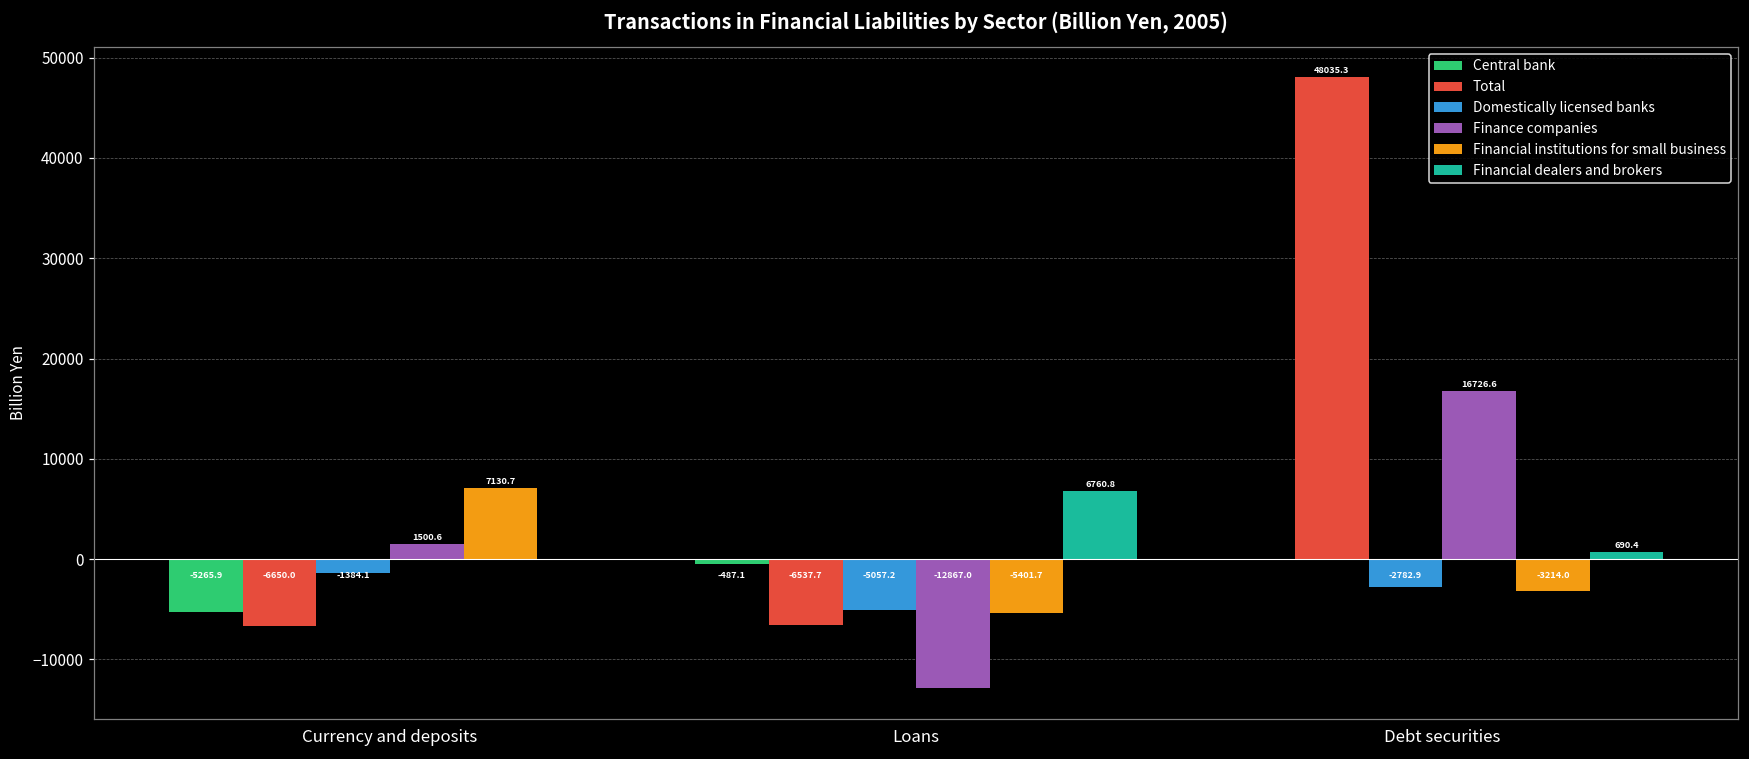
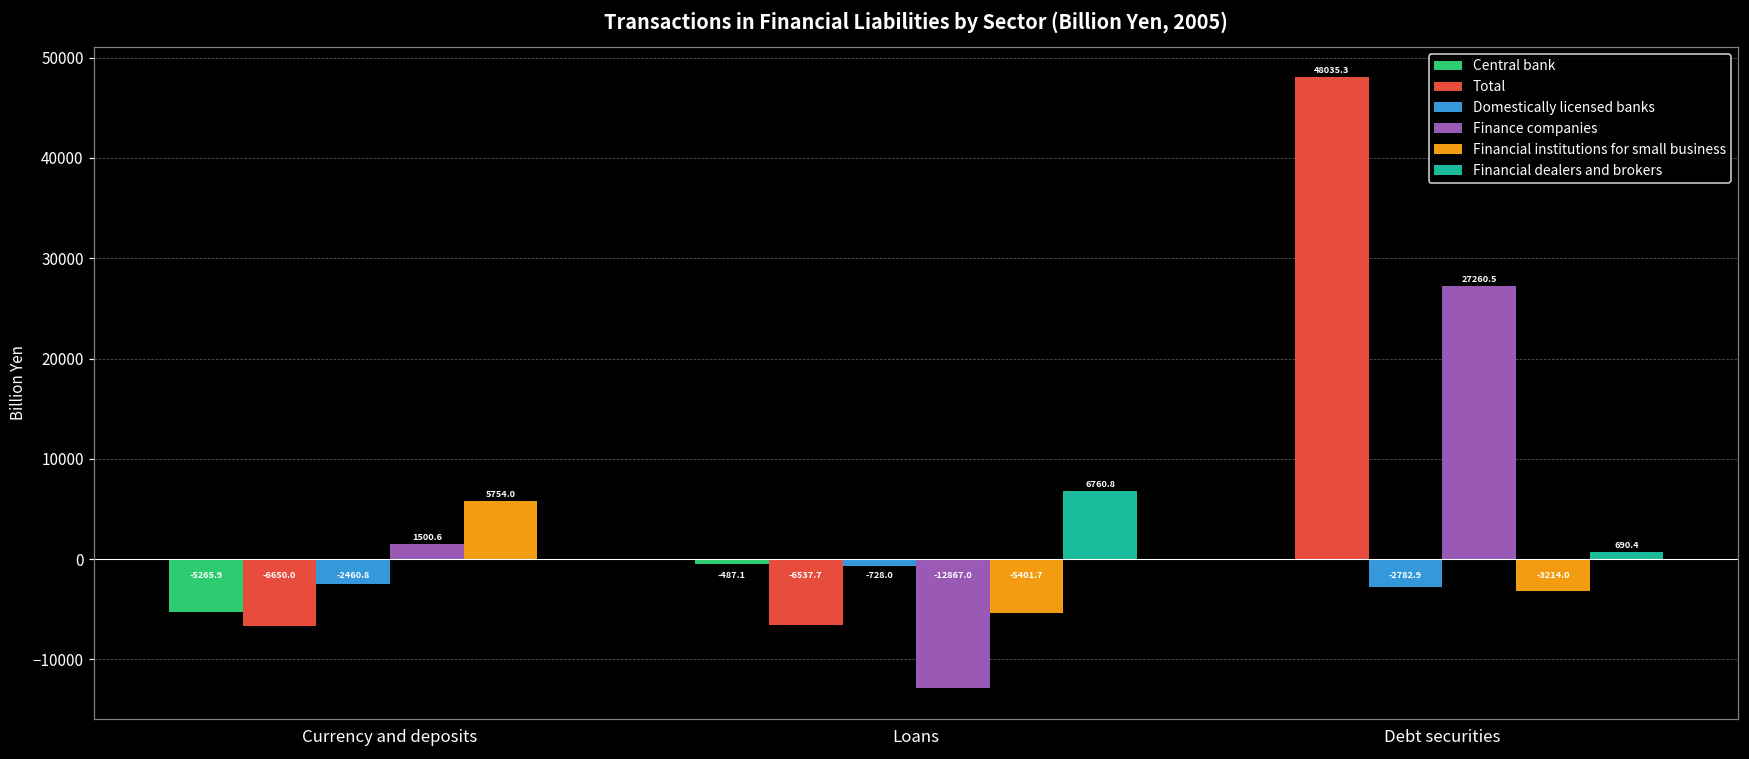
Domestically licensed banks, Currency and deposits: -1384.1 -> -2460.8
Financial institutions for small business, Currency and deposits: 7130.7 -> 5754.0
Domestically licensed banks, Loans: -5057.2 -> -728.0
Finance companies, Debt securities: 16726.6 -> 27260.5
